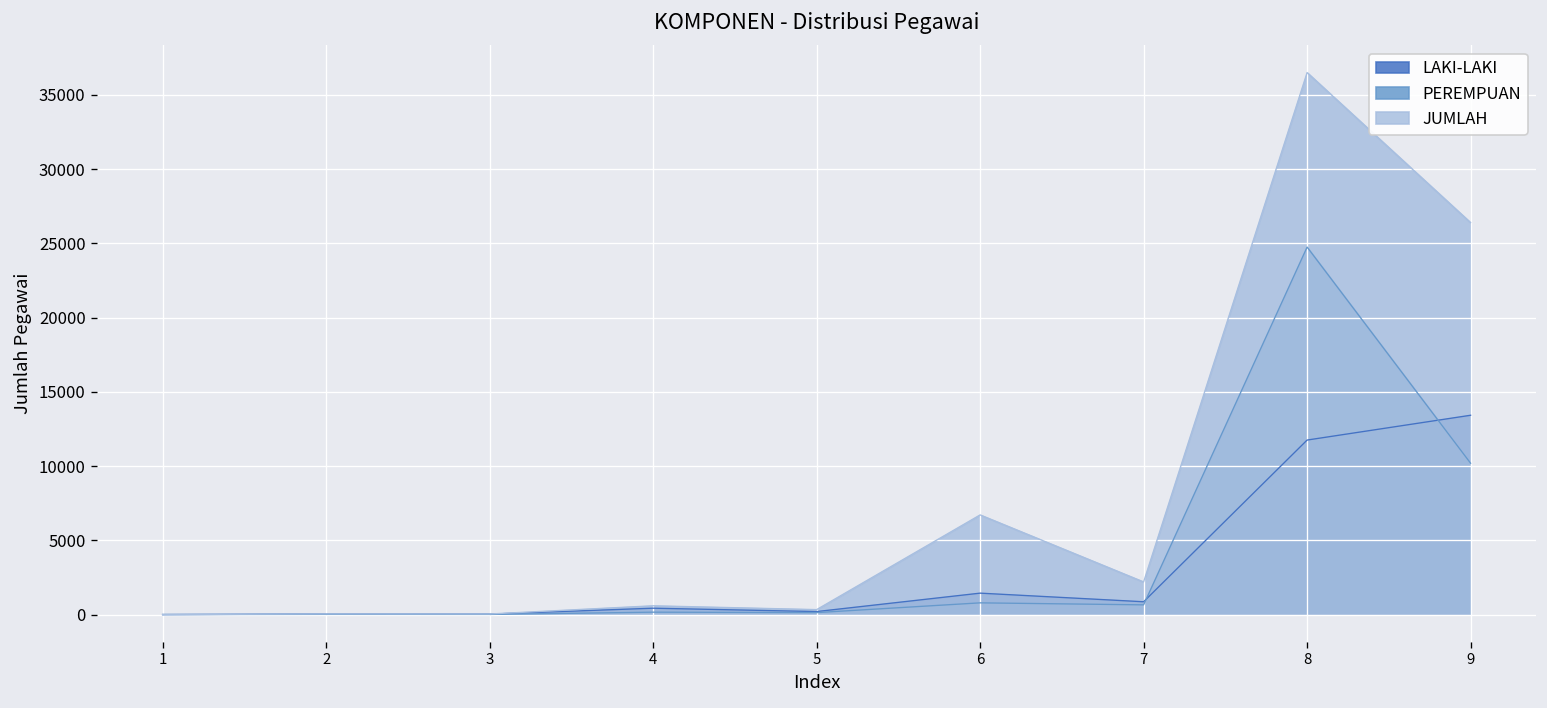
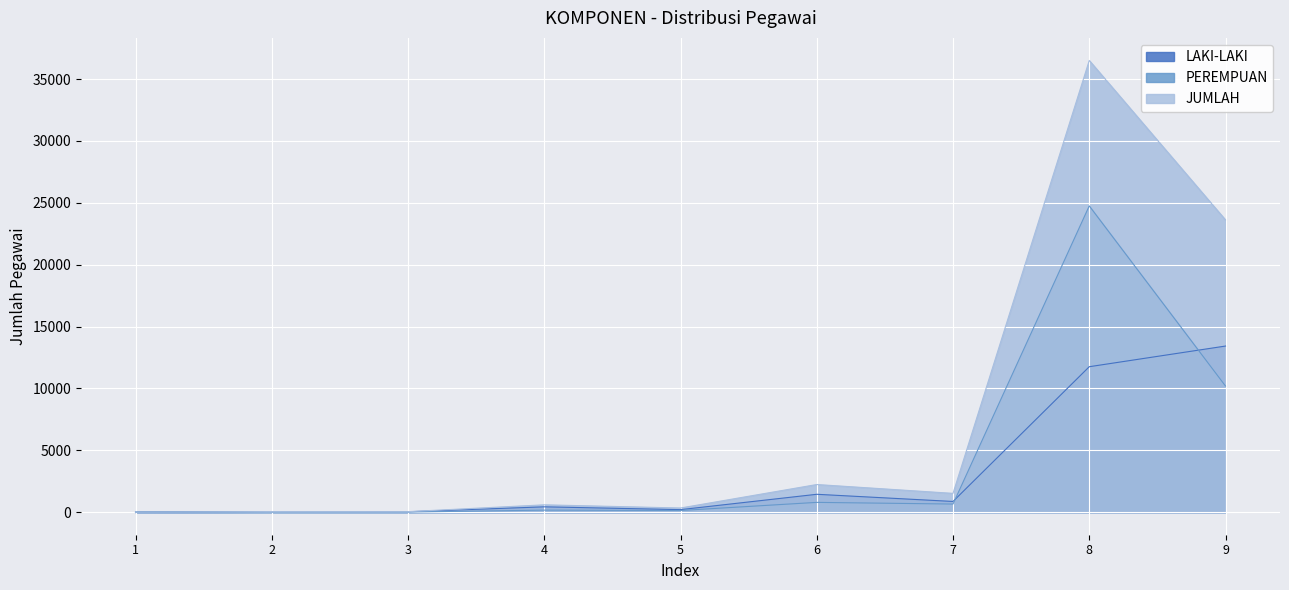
JUMLAH, 6: 6700 -> 2200
JUMLAH, 7: 2200 -> 1500
JUMLAH, 9: 26400 -> 23600
